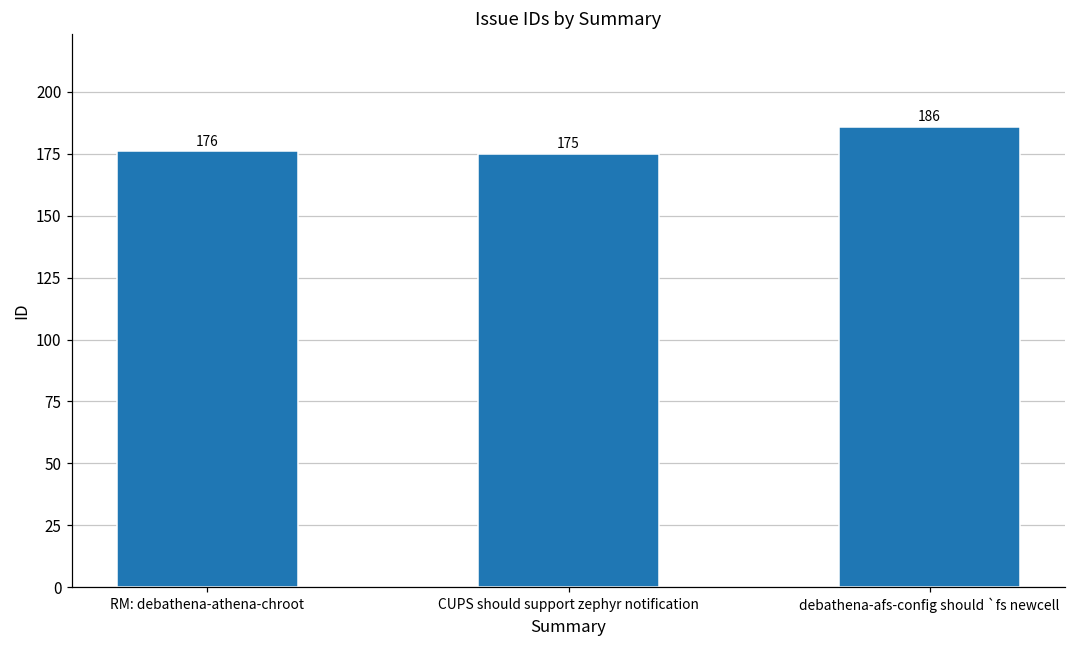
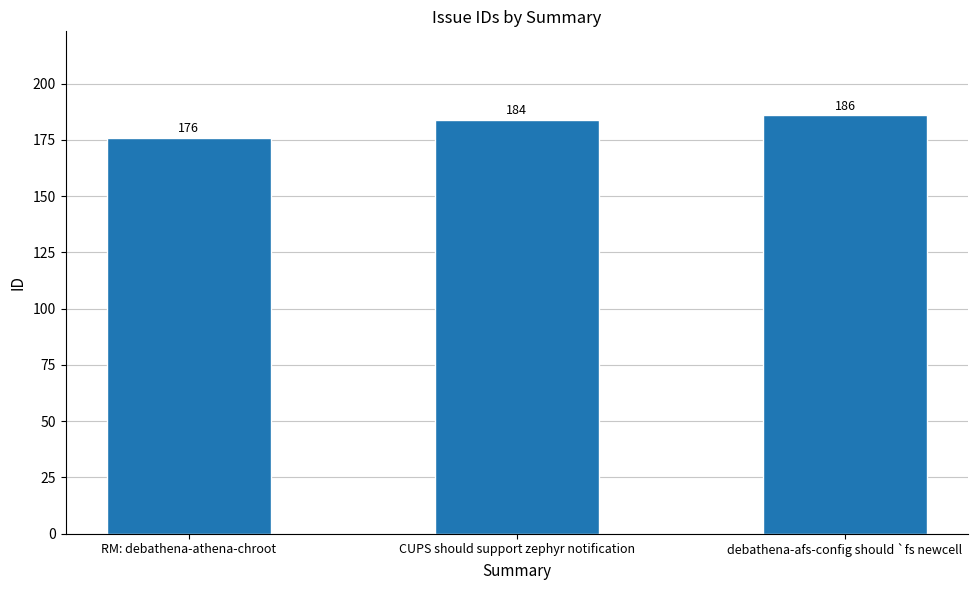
CUPS should support zephyr notification: 175 -> 184
